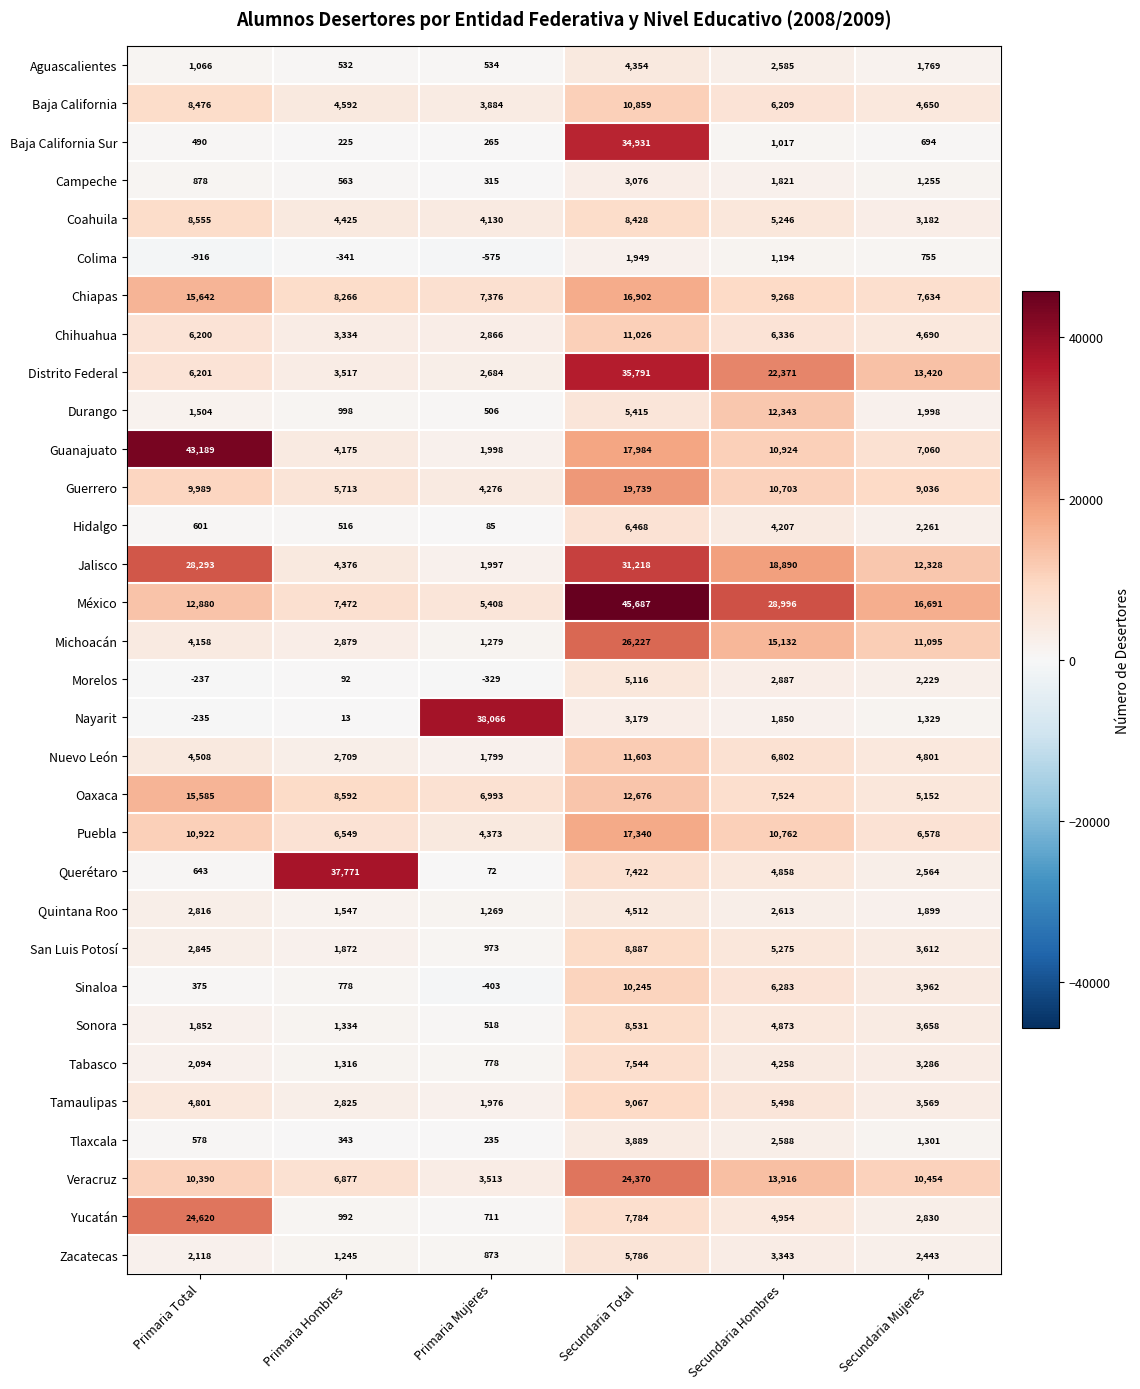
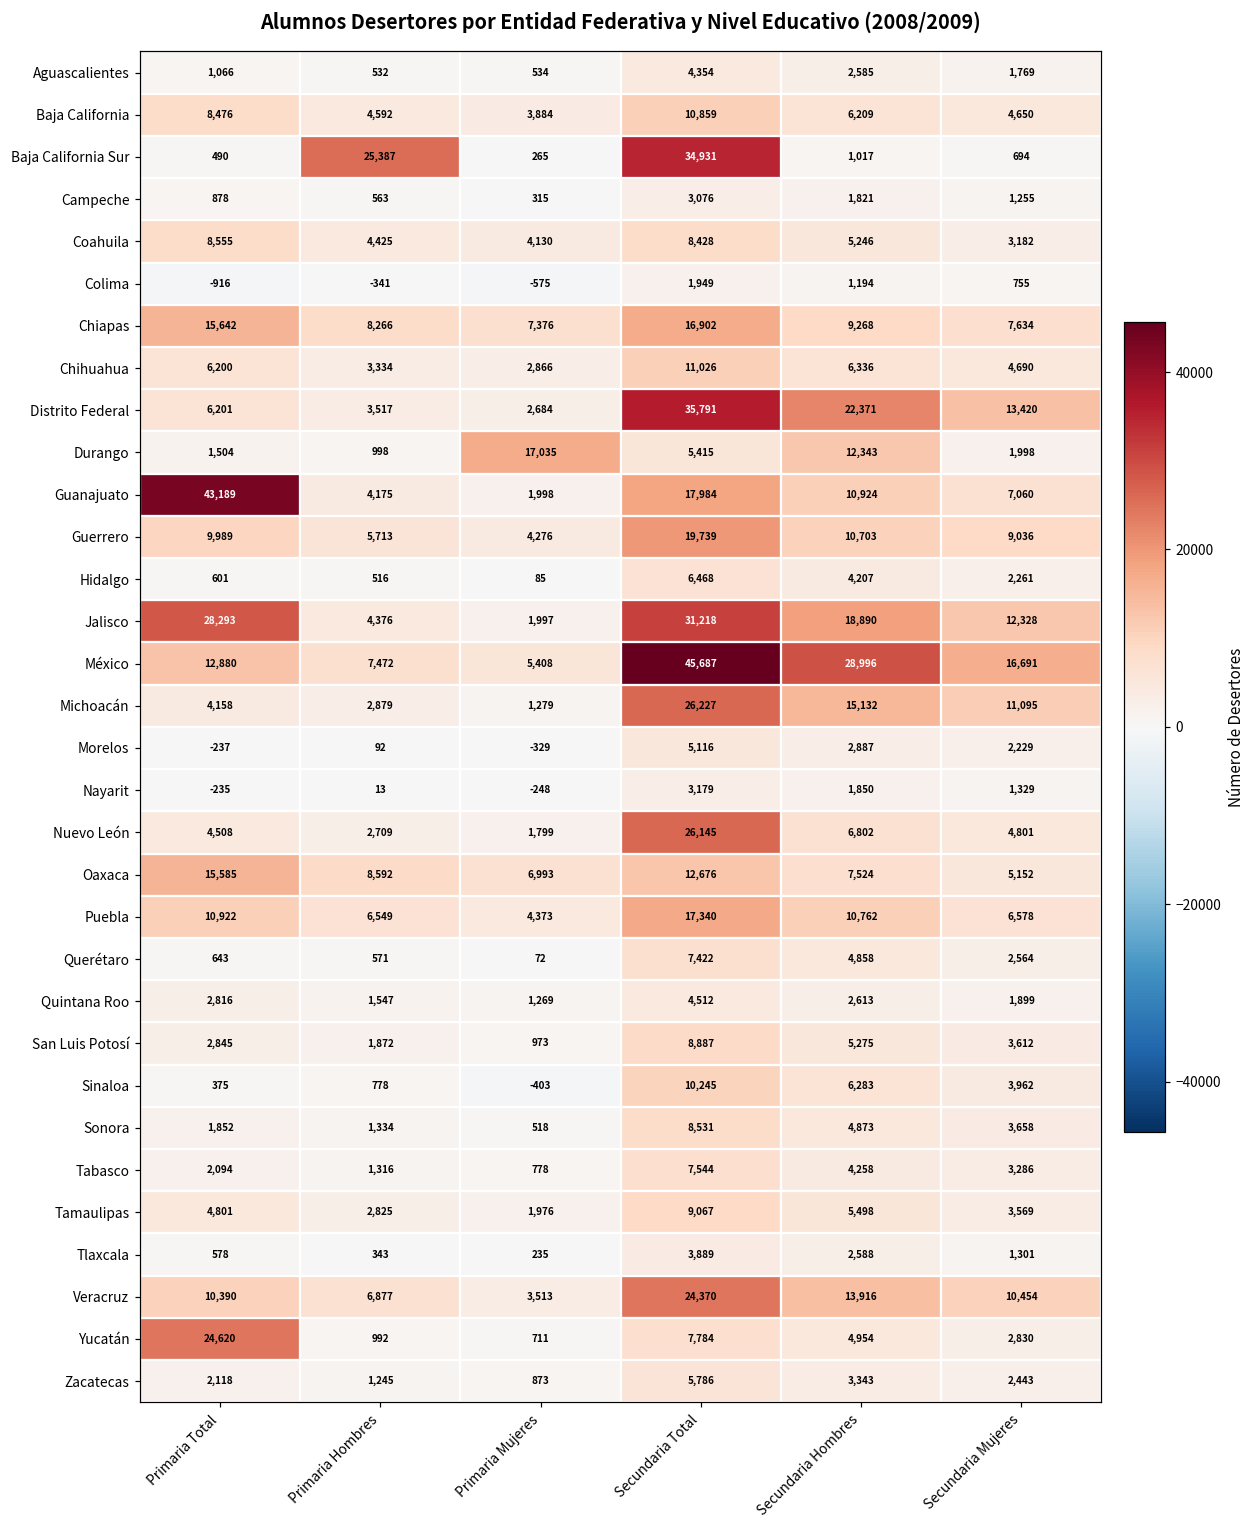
Baja California Sur, Primaria Hombres: 225 -> 25,387
Durango, Primaria Mujeres: 506 -> 17,035
Nayarit, Primaria Mujeres: 38,066 -> -248
Nuevo León, Secundaria Total: 11,603 -> 26,145
Querétaro, Primaria Hombres: 37,771 -> 571
